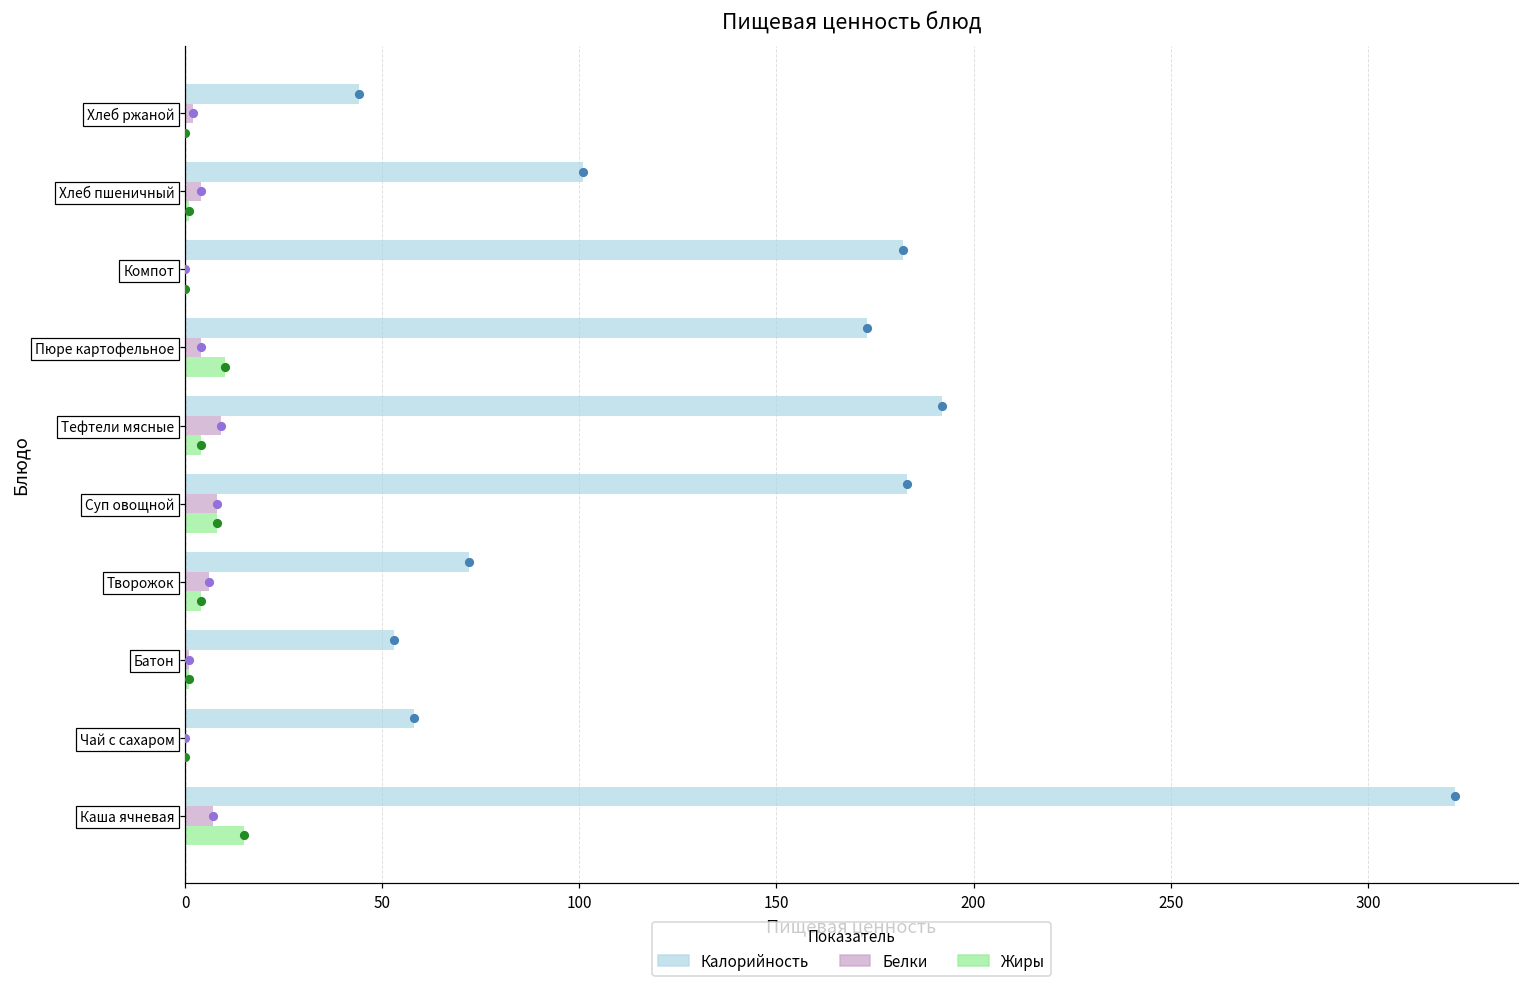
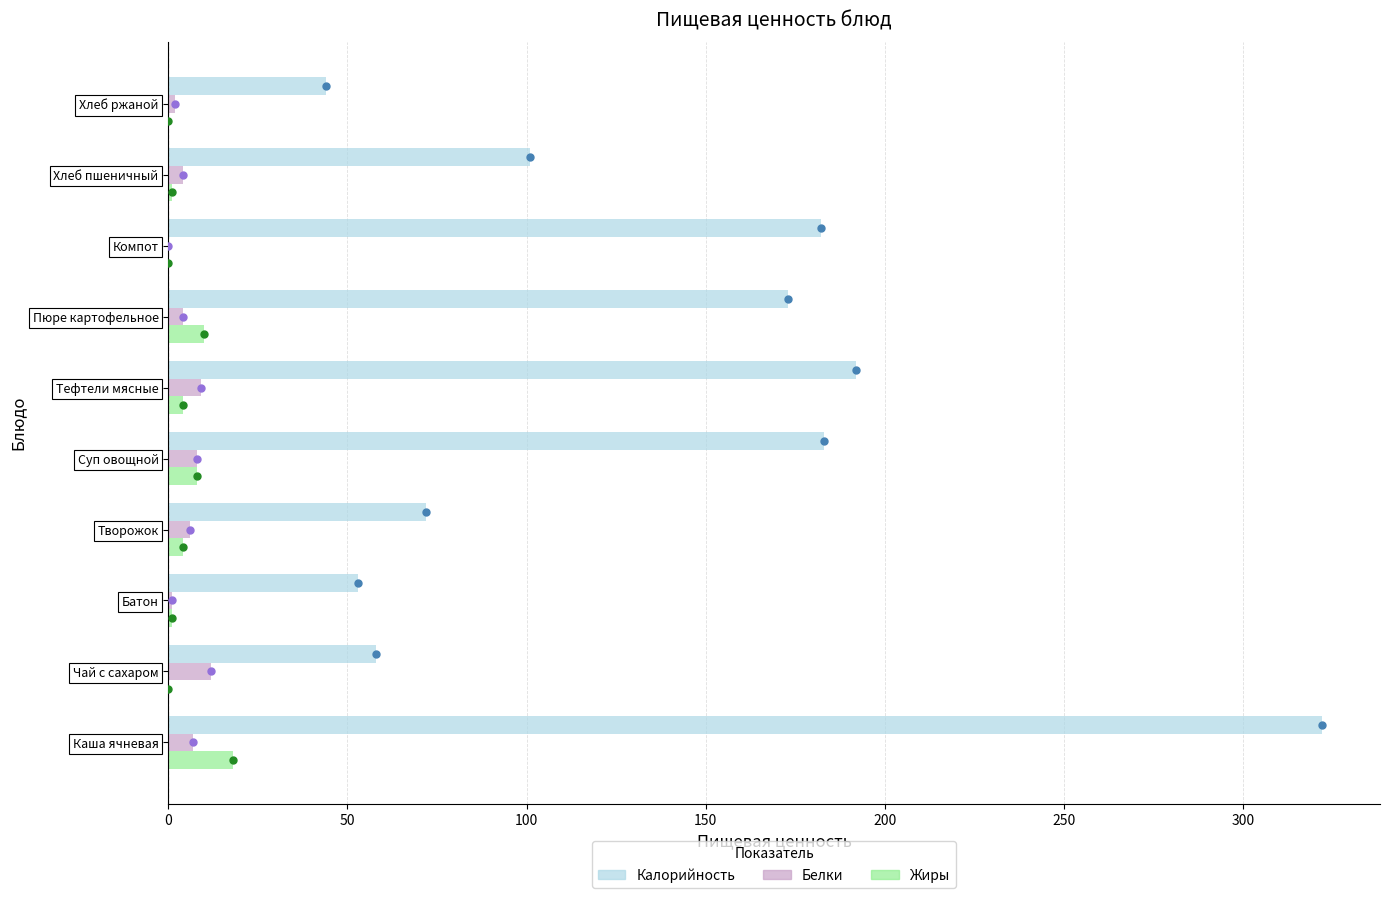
Белки, Чай с сахаром: 0 -> 12
Жиры, Каша ячневая: 15 -> 18
